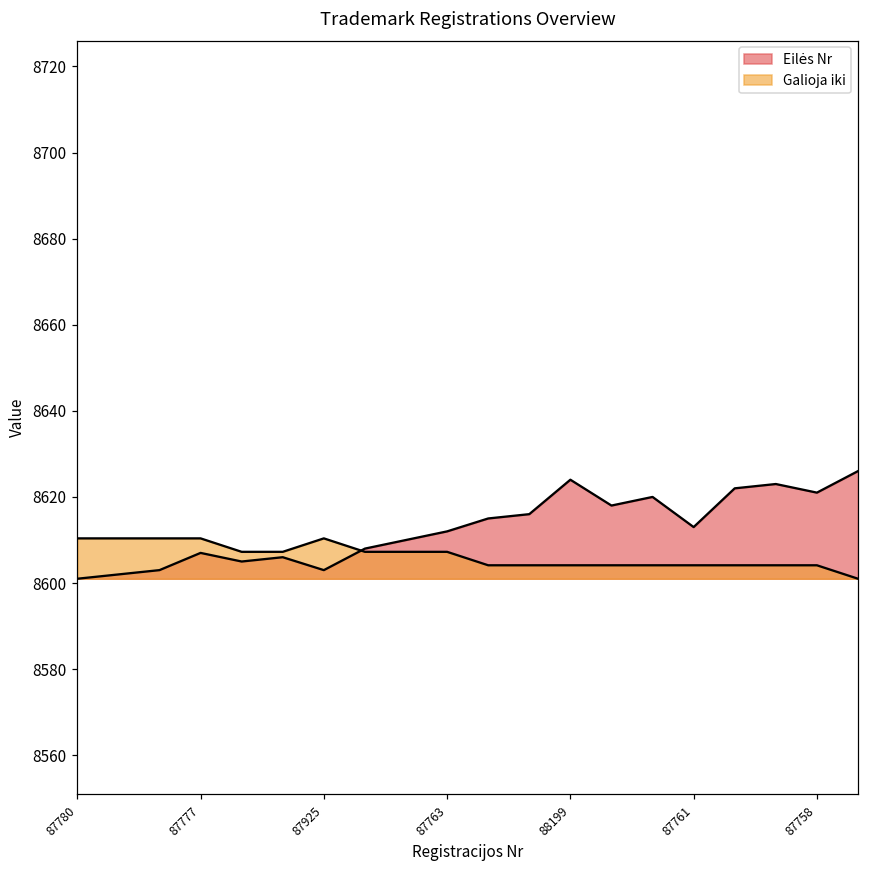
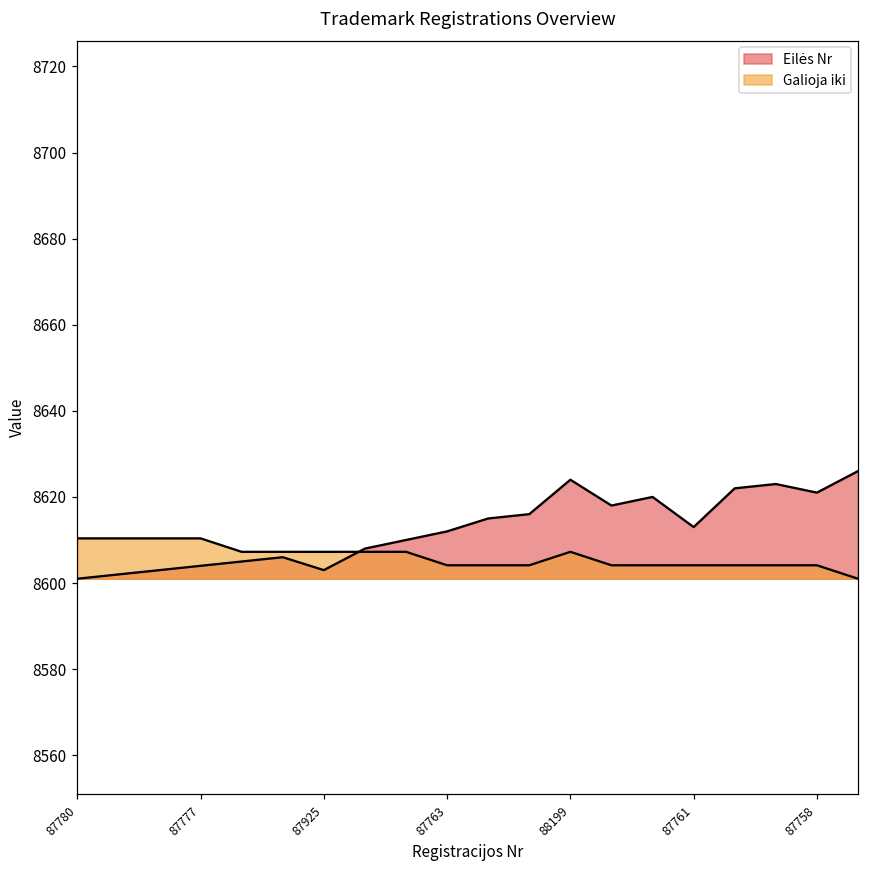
Eilės Nr, 87777: 8607 -> 8604
Galioja iki, 87925: 8610 -> 8607
Galioja iki, 87763: 8607 -> 8604
Galioja iki, 88199: 8604 -> 8607
